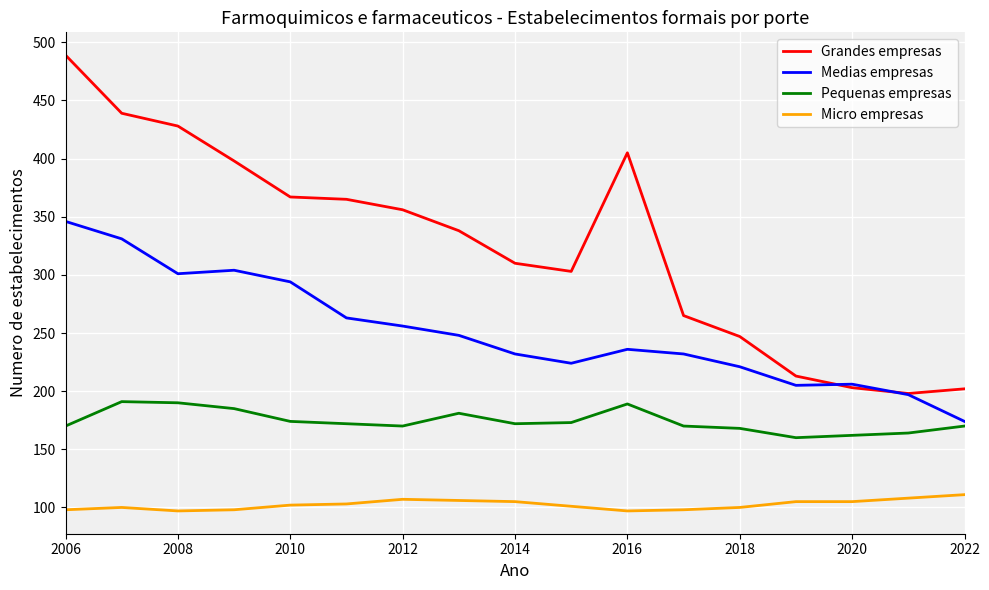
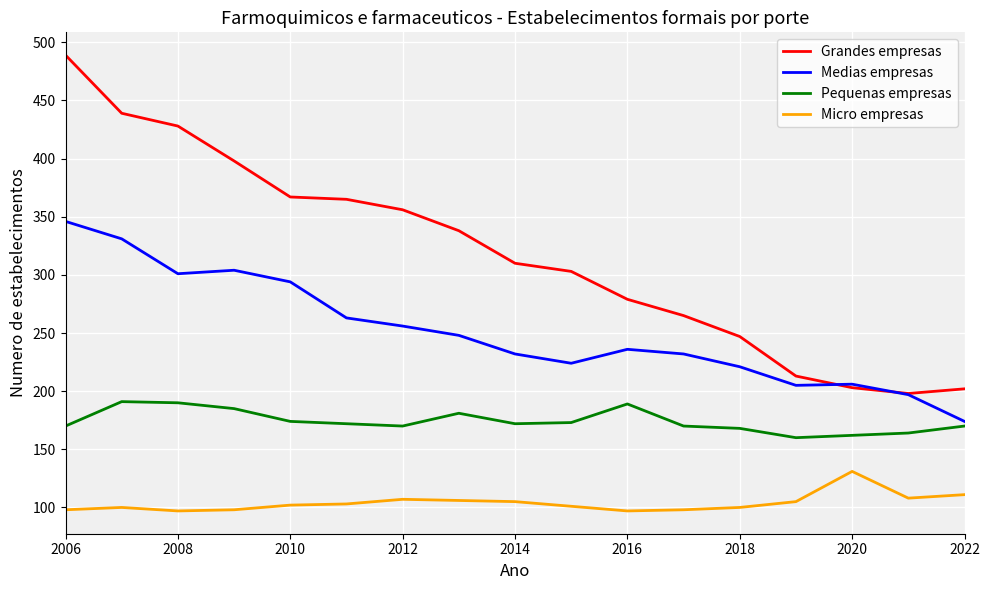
Grandes empresas, 2016: 405 -> 279
Micro empresas, 2020: 105 -> 131
